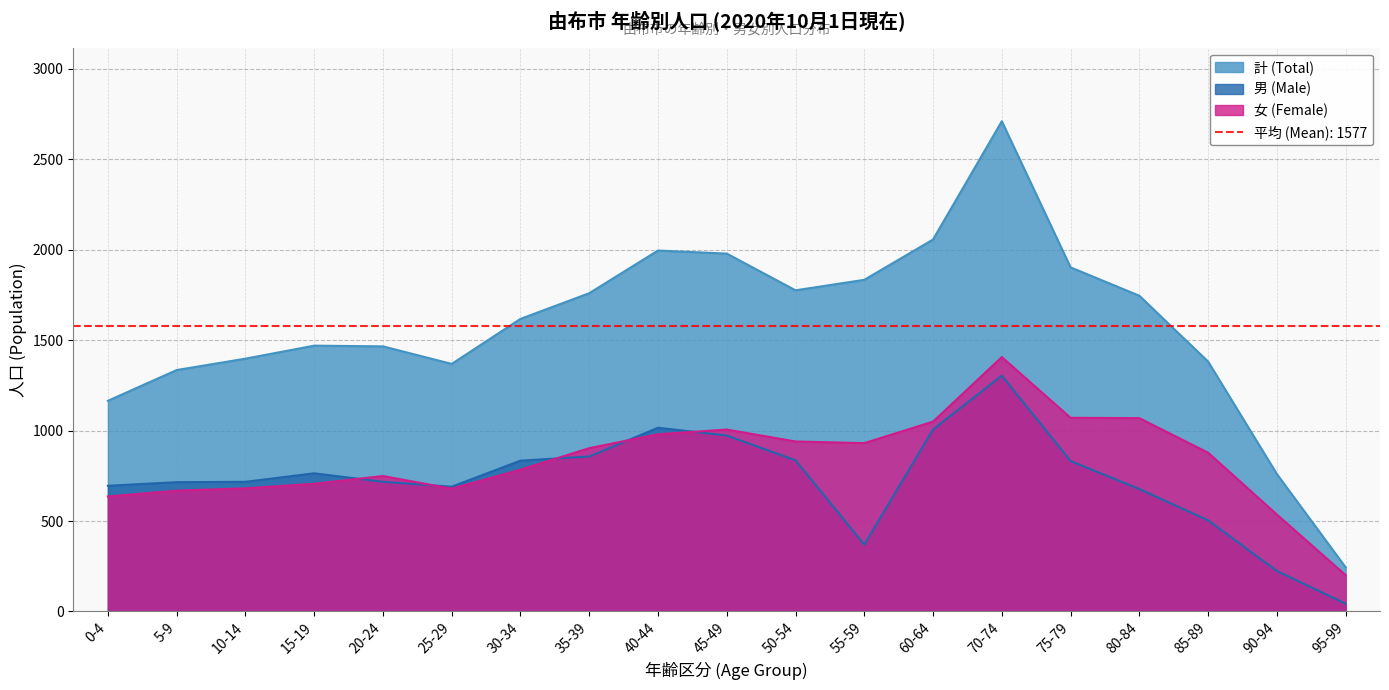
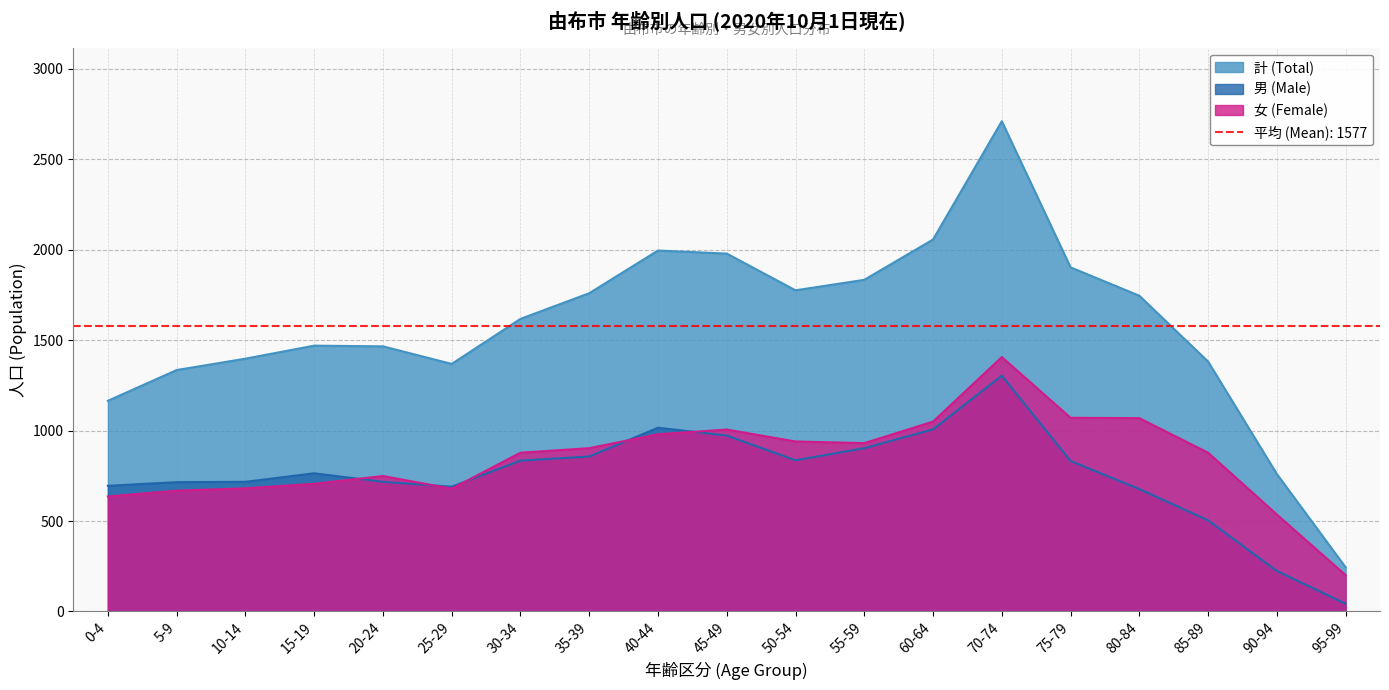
女 (Female), 30-34: 780 -> 880
男 (Male), 55-59: 370 -> 900
